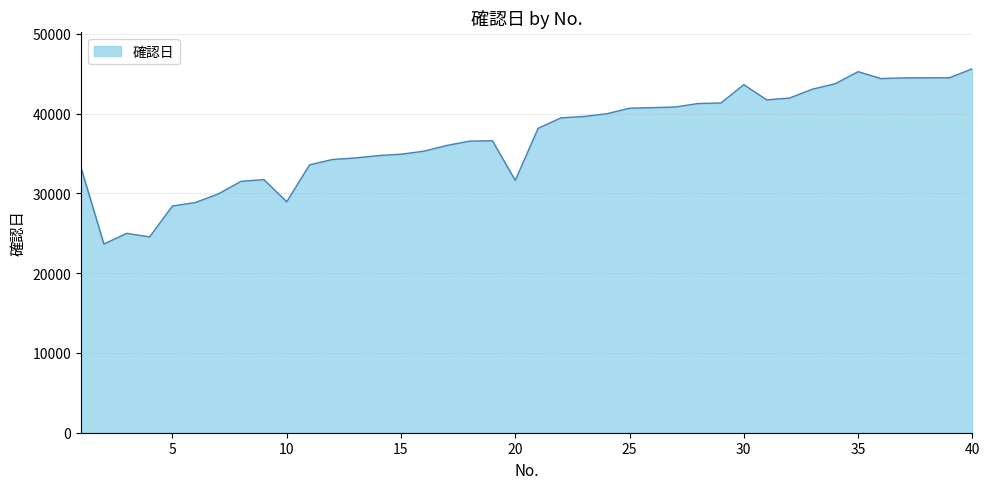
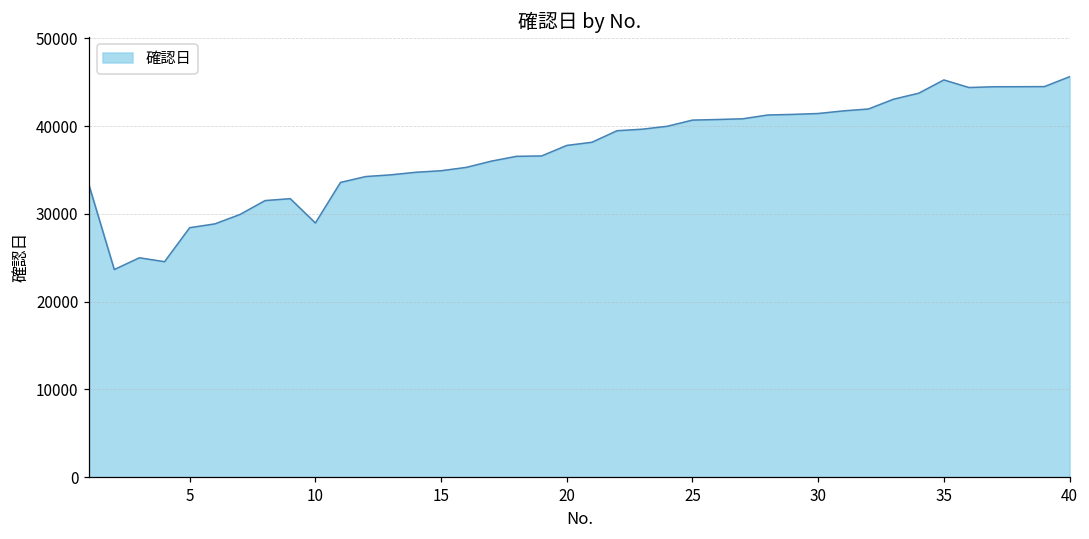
20: 32000 -> 38000
30: 44000 -> 41000
